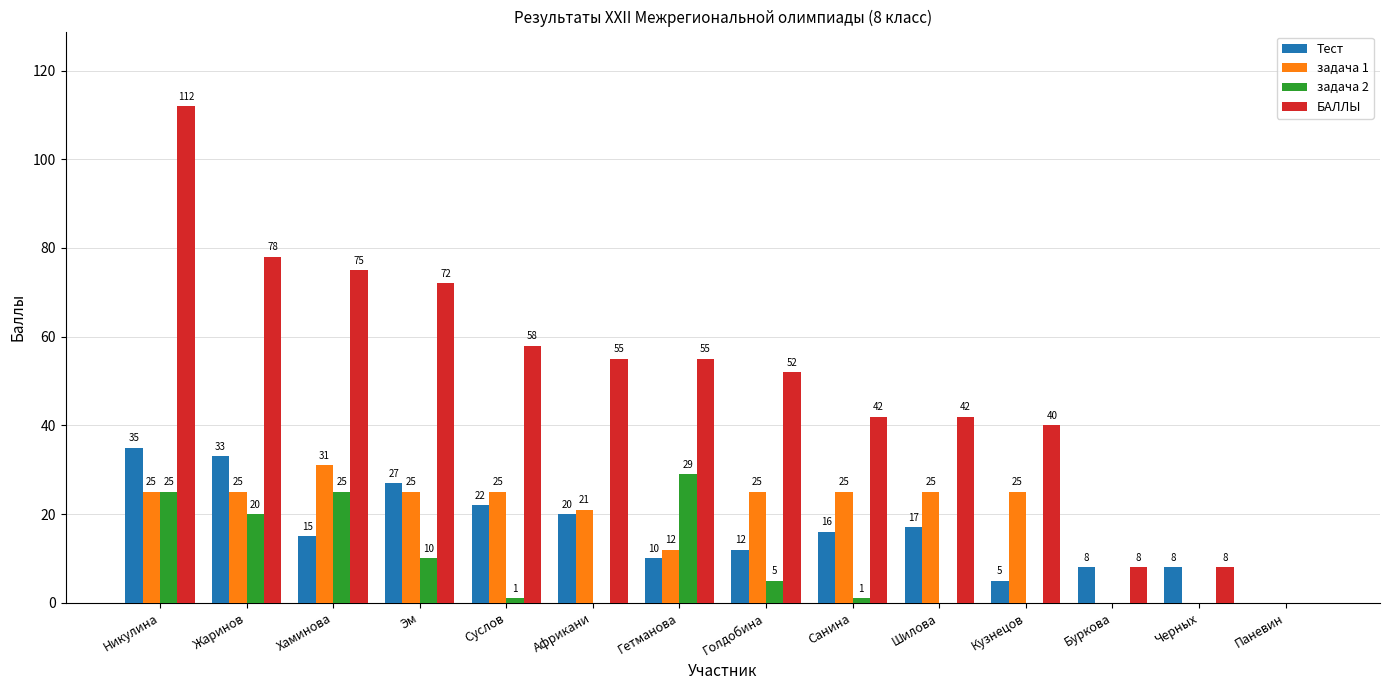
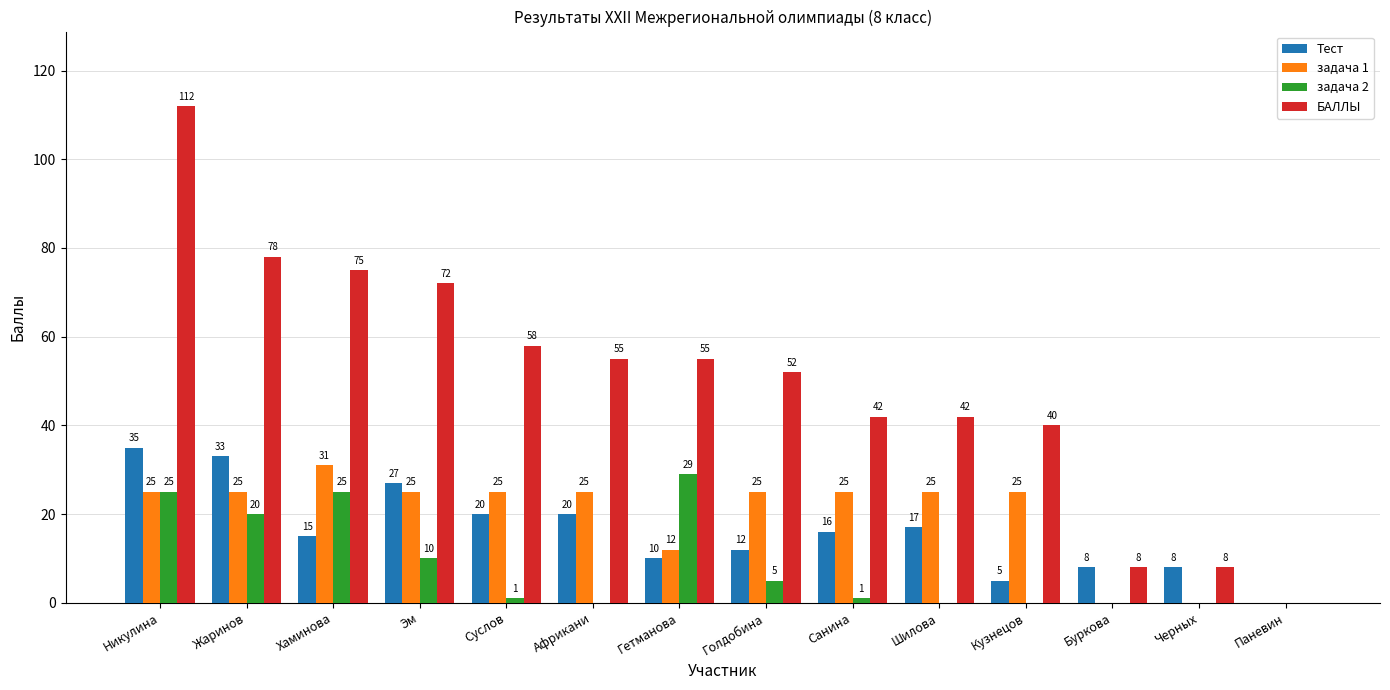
Тест, Суслов: 22 -> 20
задача 1, Африкани: 21 -> 25
